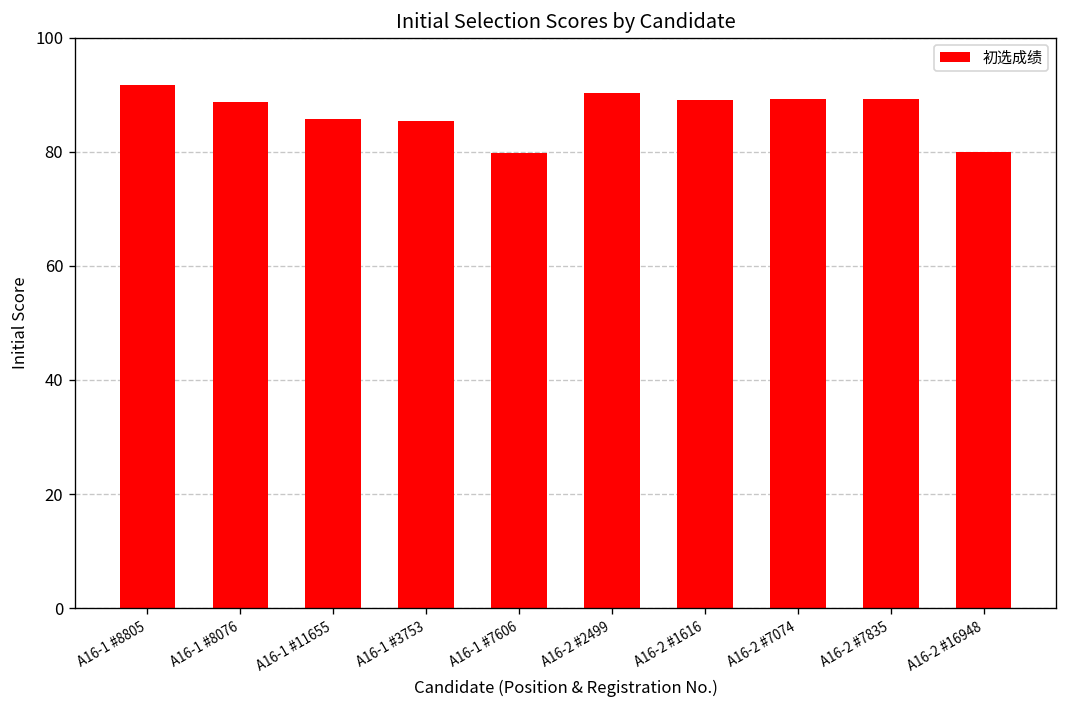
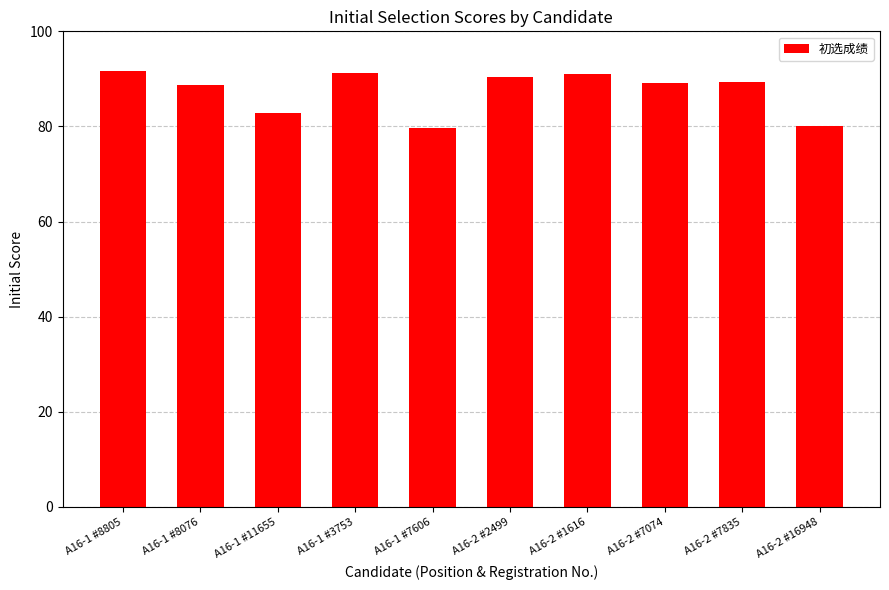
A16-1 #11655: 86 -> 83
A16-1 #3753: 85 -> 91
A16-2 #1616: 89 -> 91
